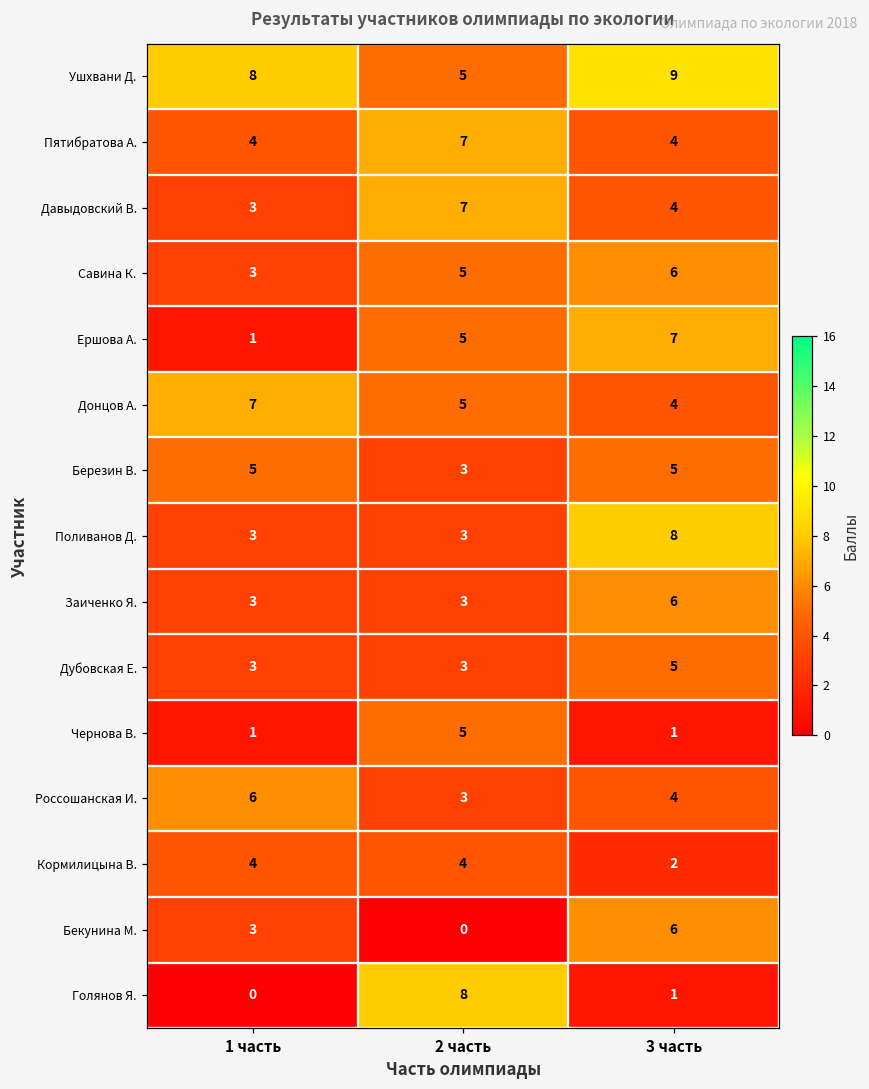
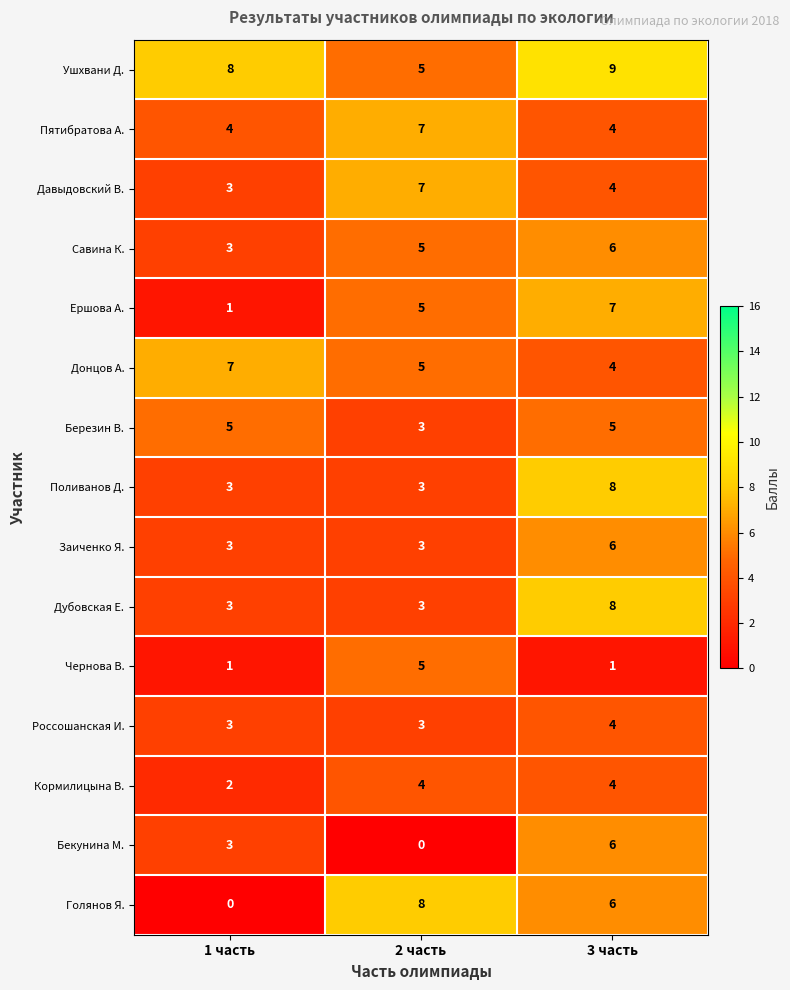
Дубовская Е., 3 часть: 5 -> 8
Россошанская И., 1 часть: 6 -> 3
Кормилицына В., 1 часть: 4 -> 2
Кормилицына В., 3 часть: 2 -> 4
Голянов Я., 3 часть: 1 -> 6
